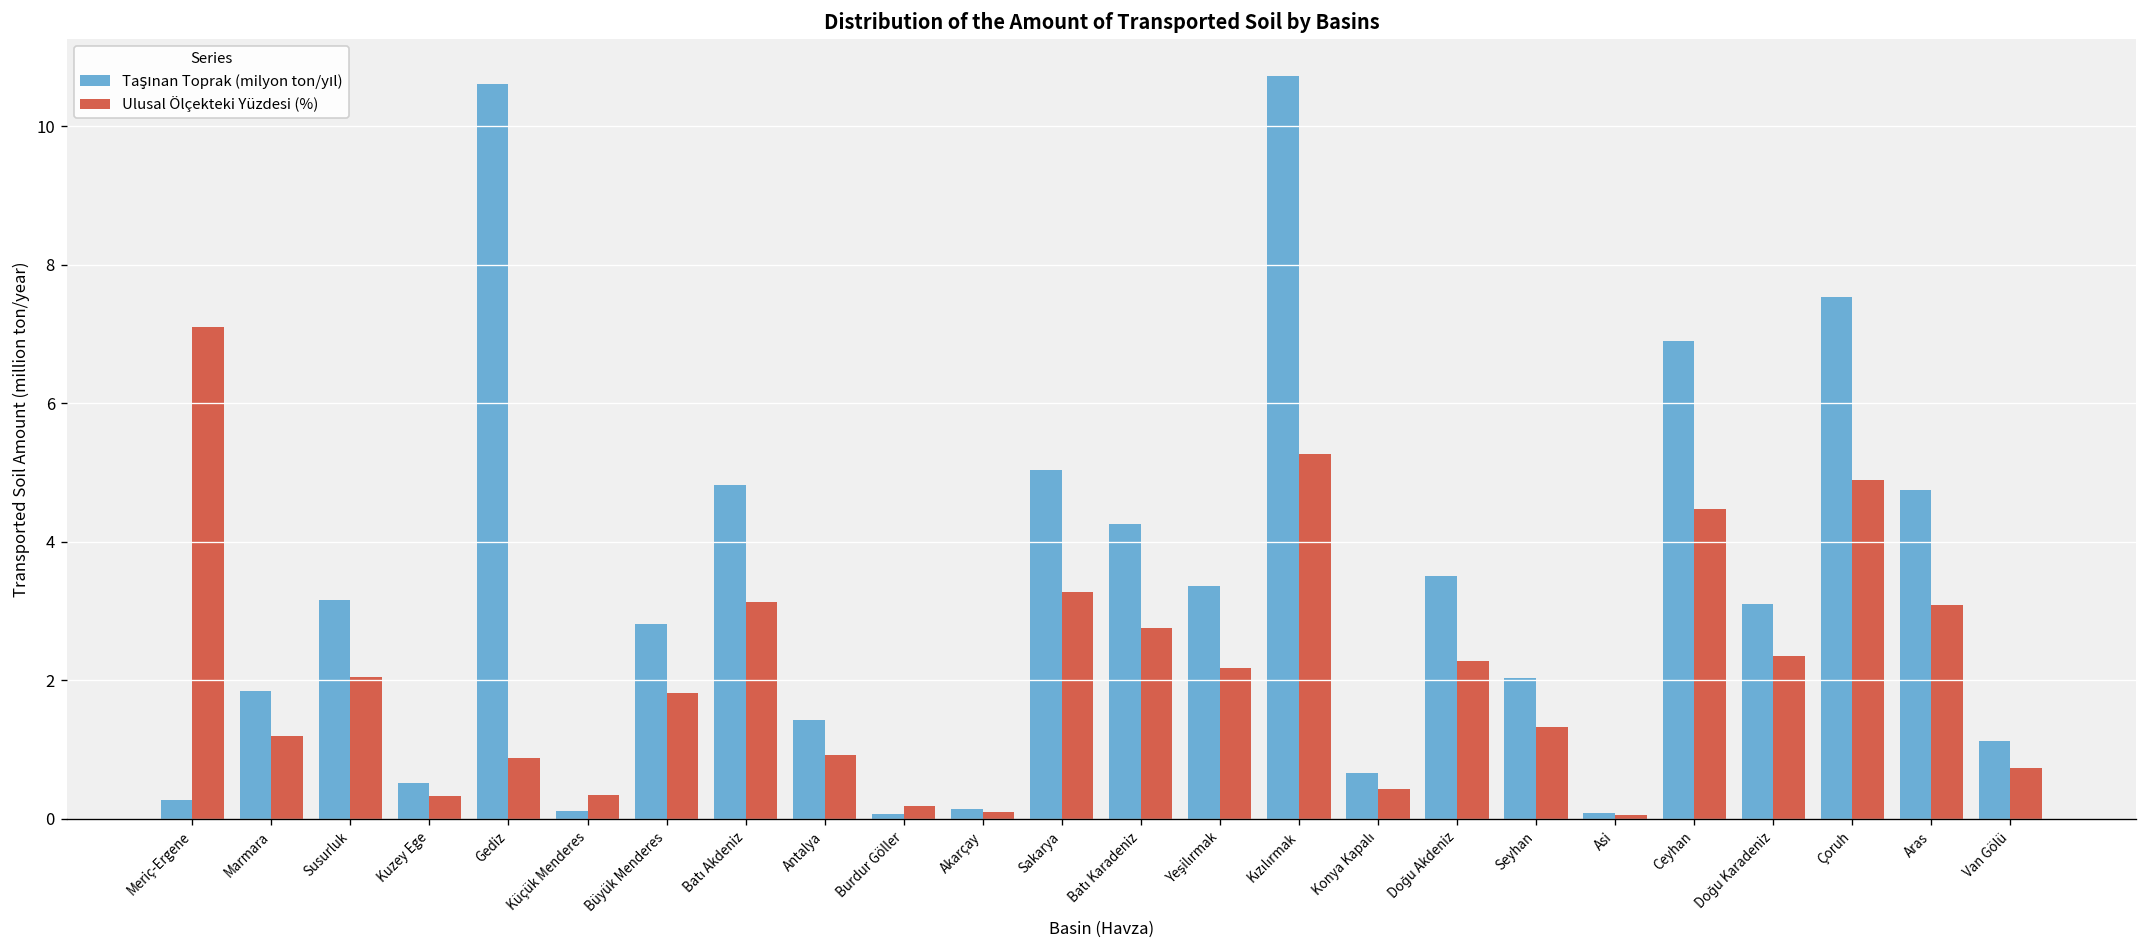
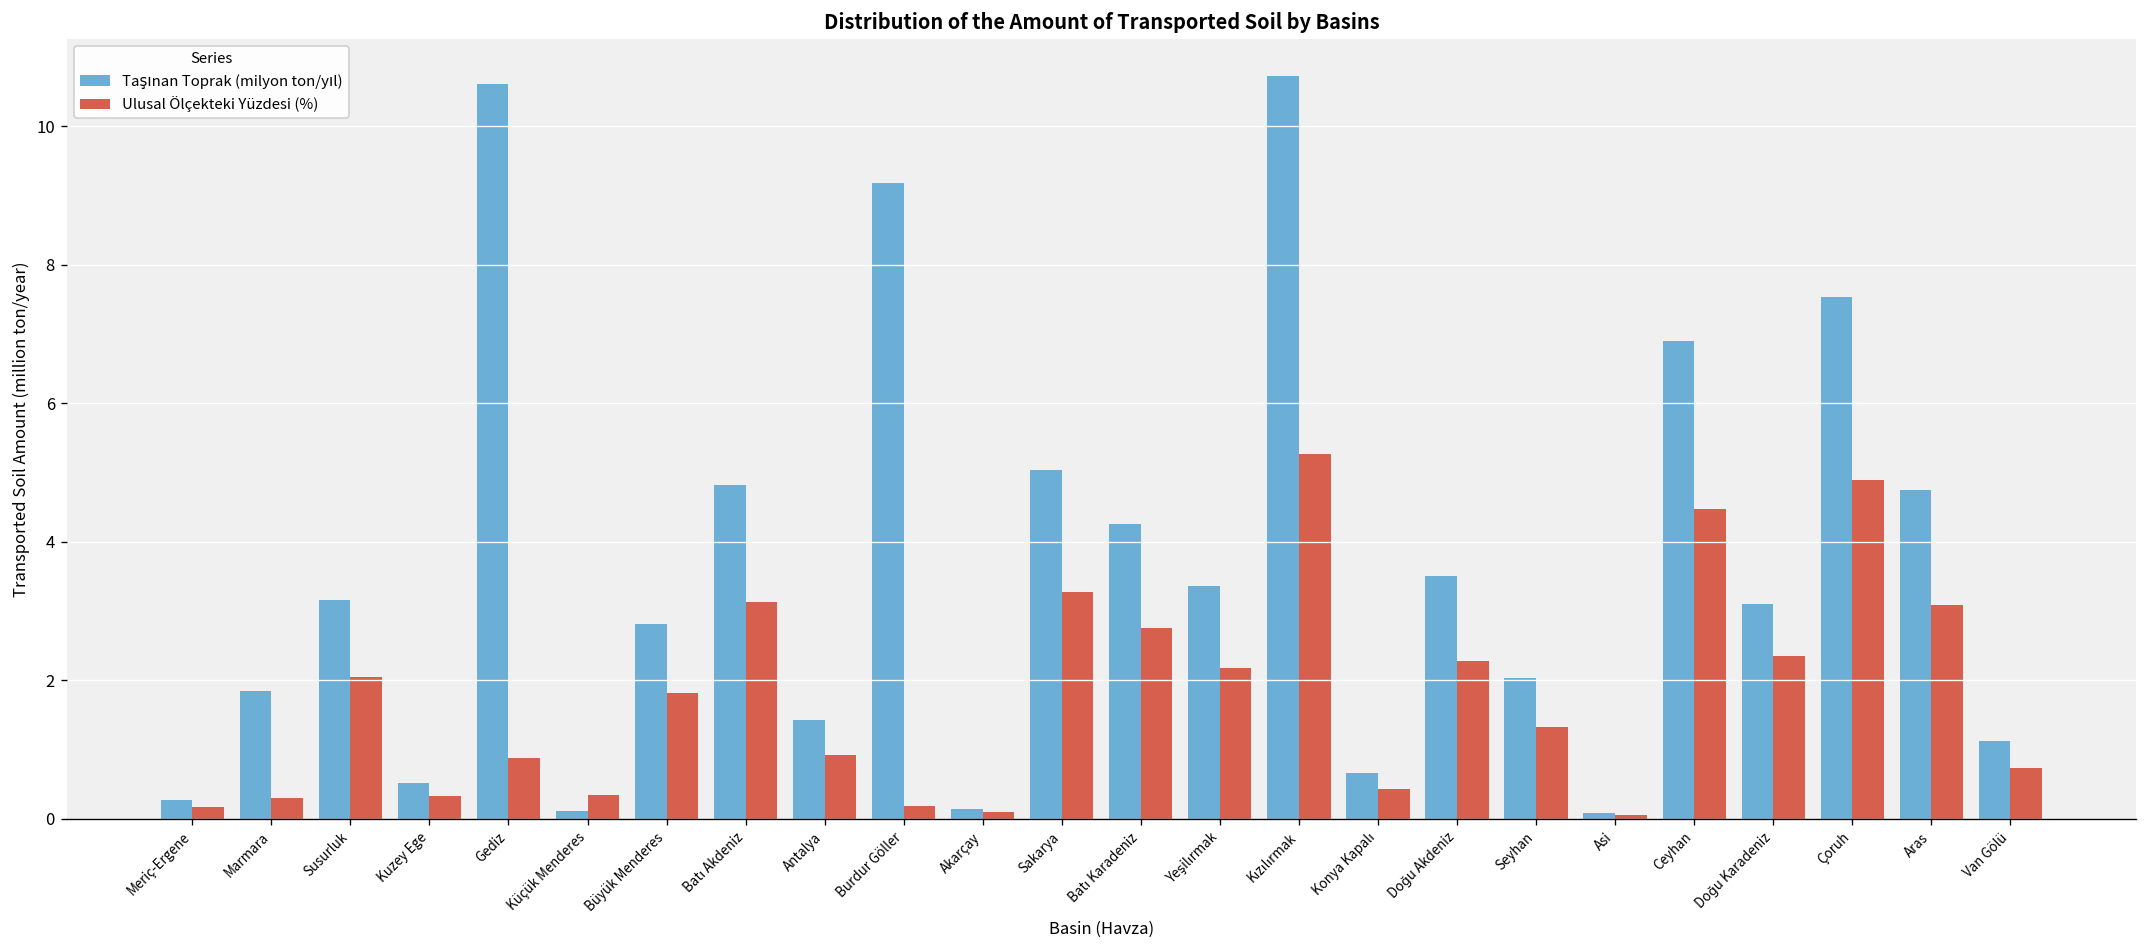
Ulusal Ölçekteki Yüzdesi (%), Meriç-Ergene: 7.1 -> 0.2
Ulusal Ölçekteki Yüzdesi (%), Marmara: 1.2 -> 0.3
Taşınan Toprak (milyon ton/yıl), Burdur Göller: 0.1 -> 9.2
